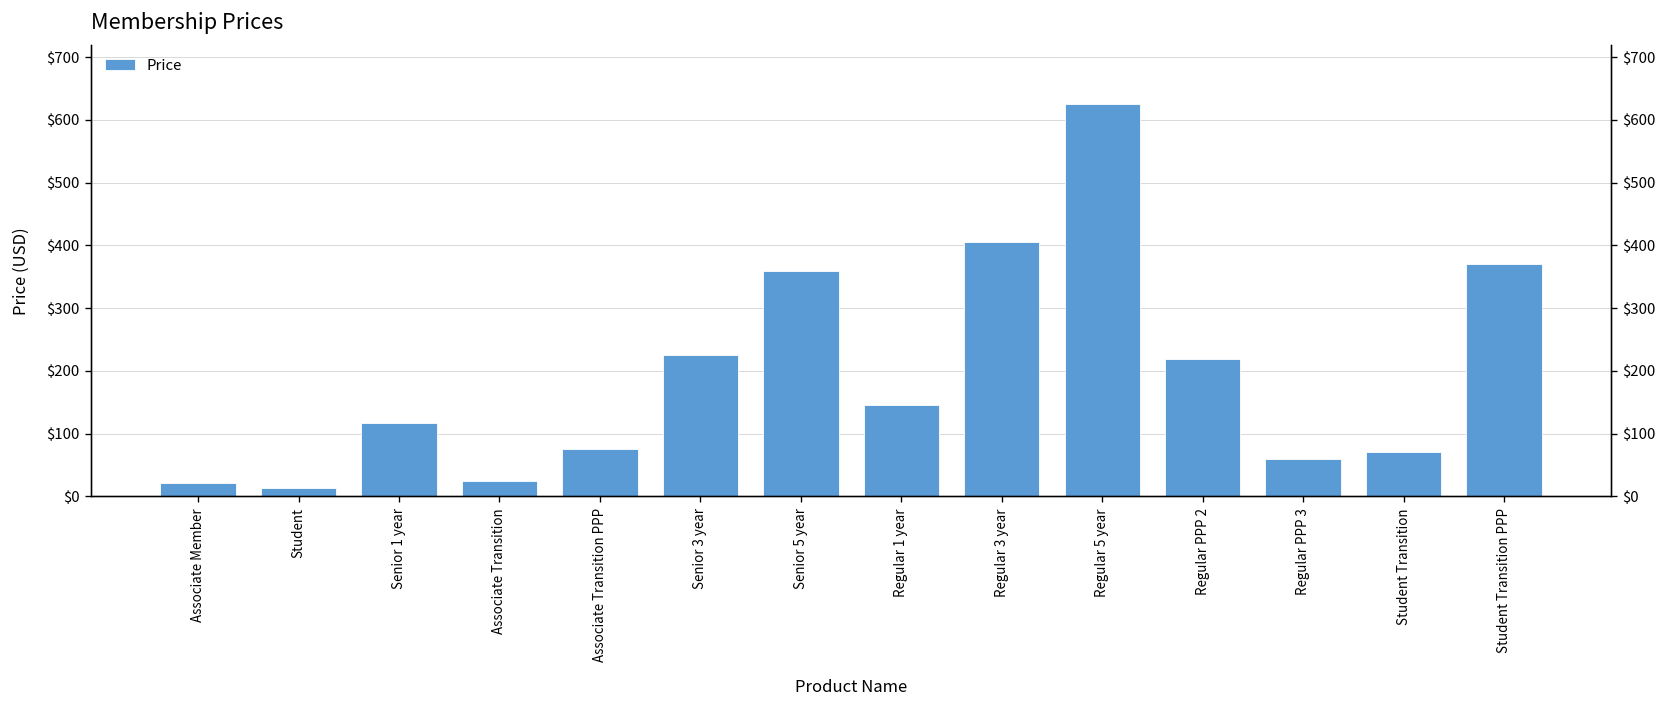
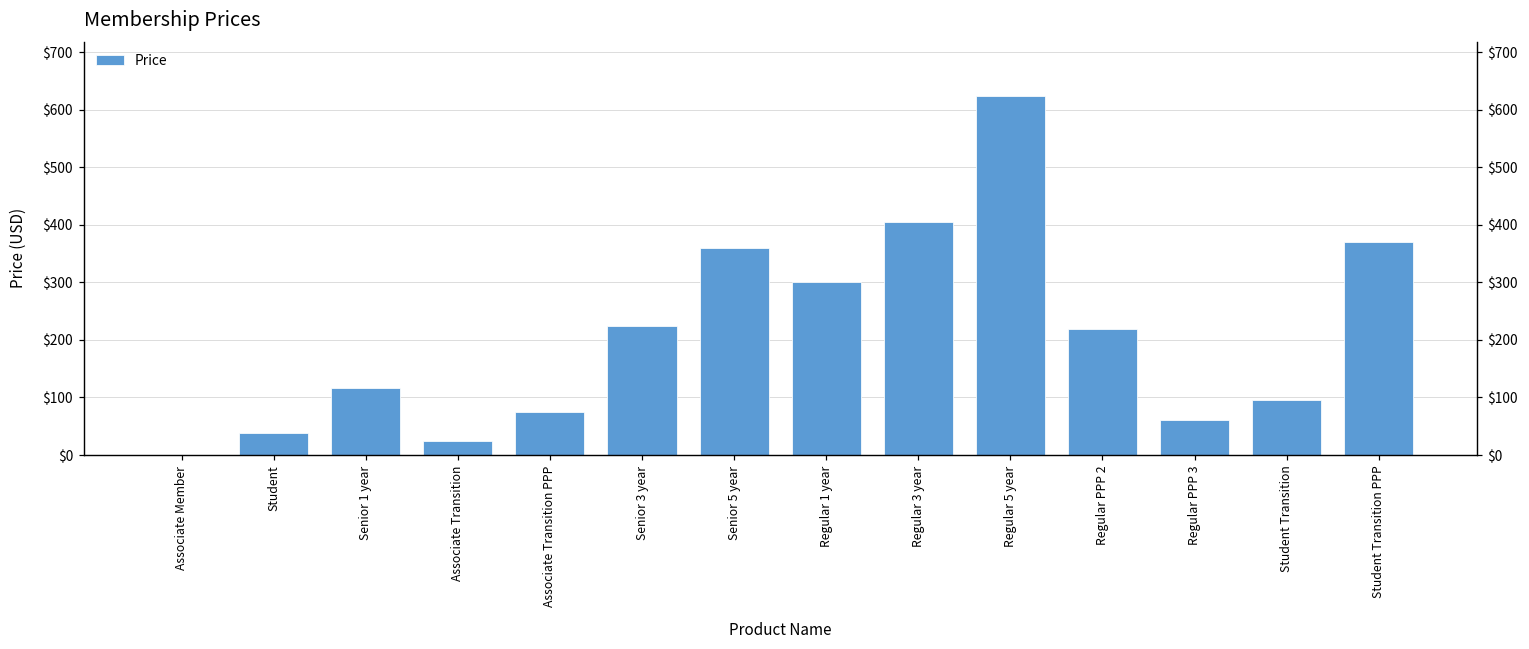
Associate Member: $20 -> $0
Student: $10 -> $40
Regular 1 year: $150 -> $300
Student Transition: $70 -> $100
